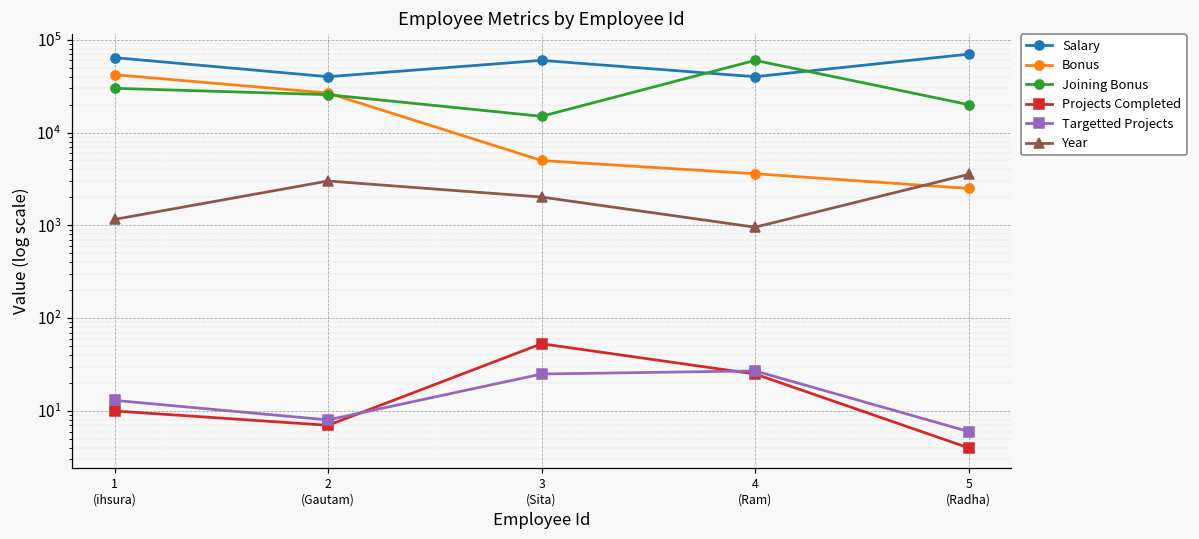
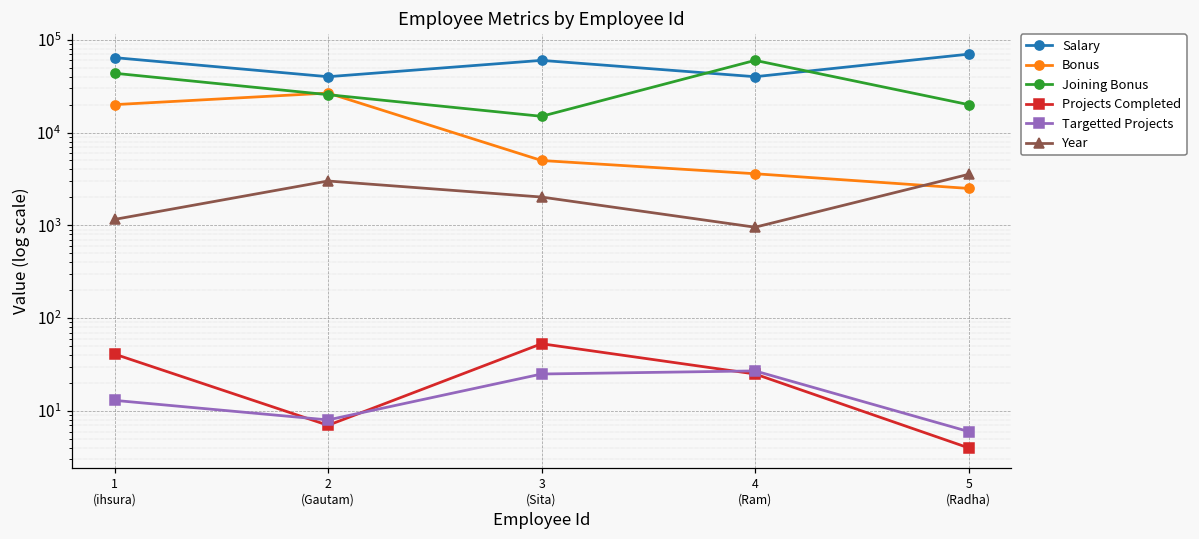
Bonus, 1 (ihsura): 40000 -> 20000
Joining Bonus, 1 (ihsura): 30000 -> 40000
Projects Completed, 1 (ihsura): 10 -> 40
